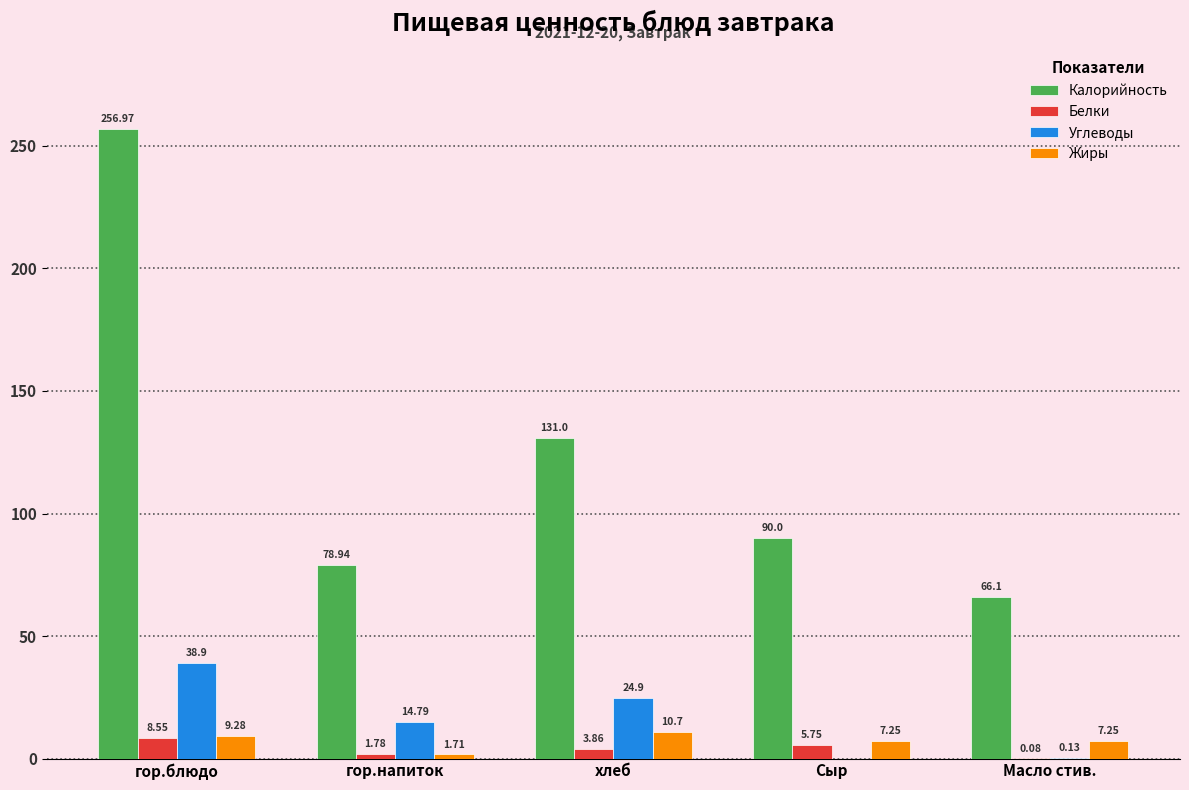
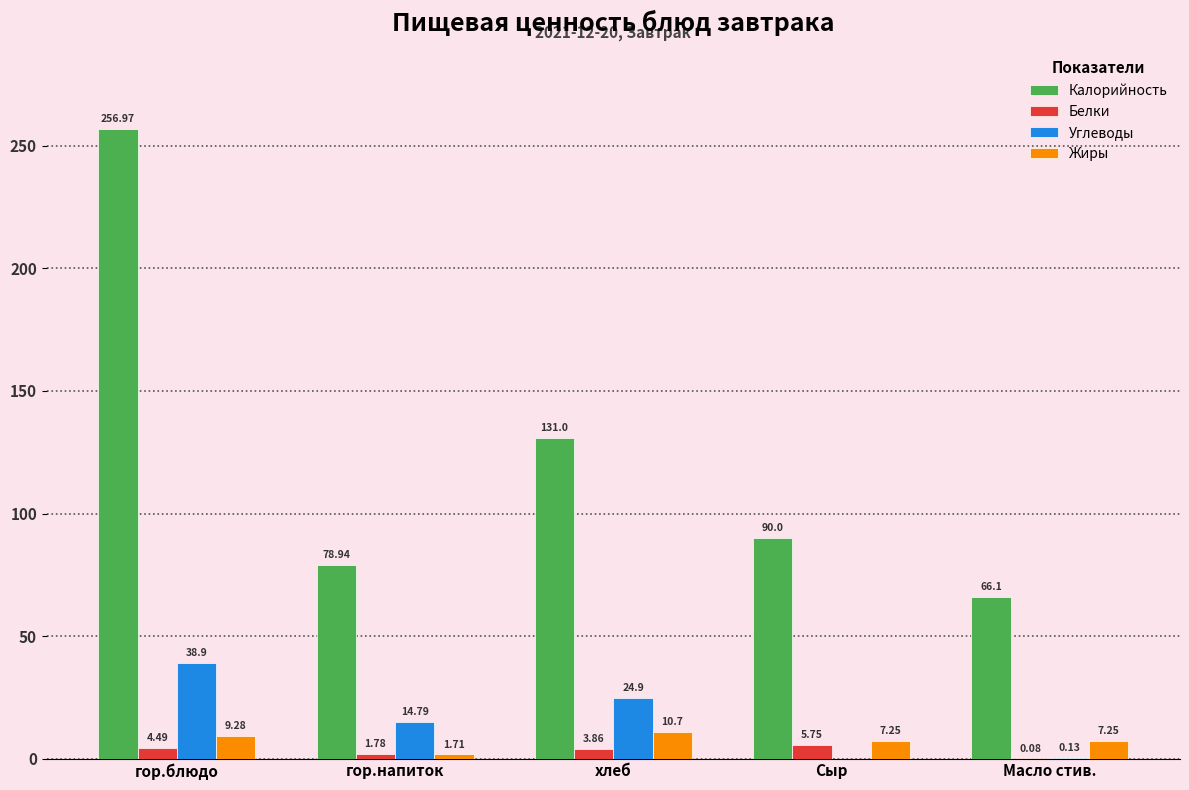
Белки, гор.блюдо: 8.55 -> 4.49
